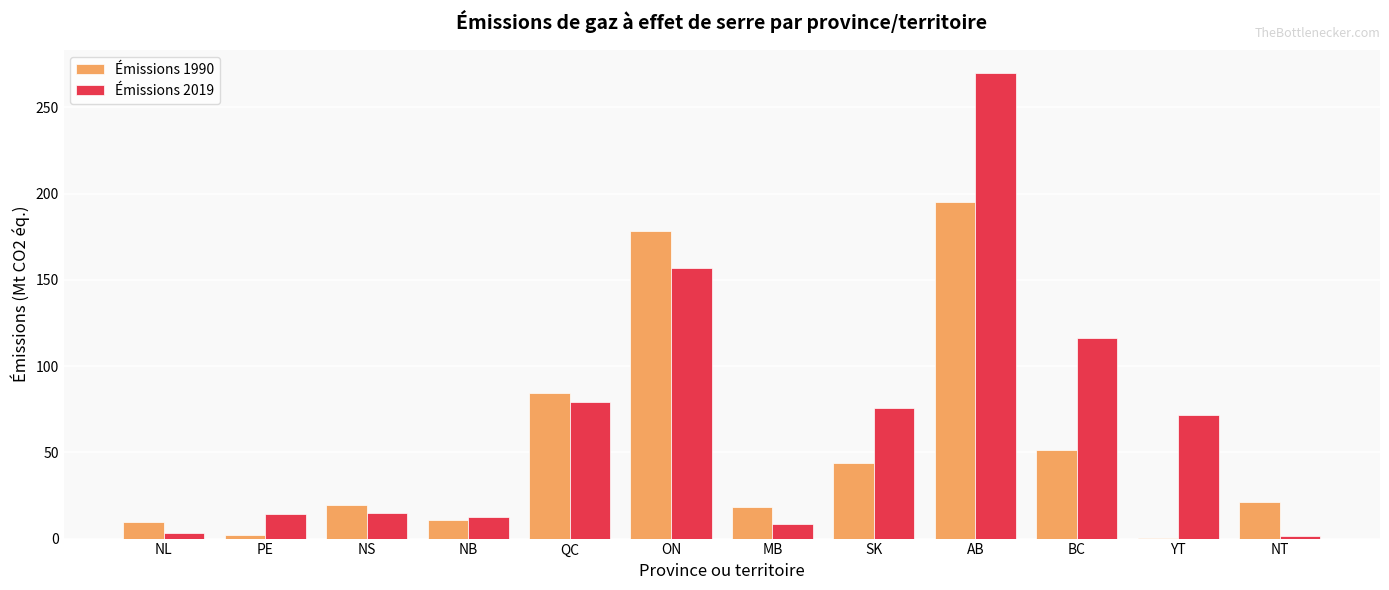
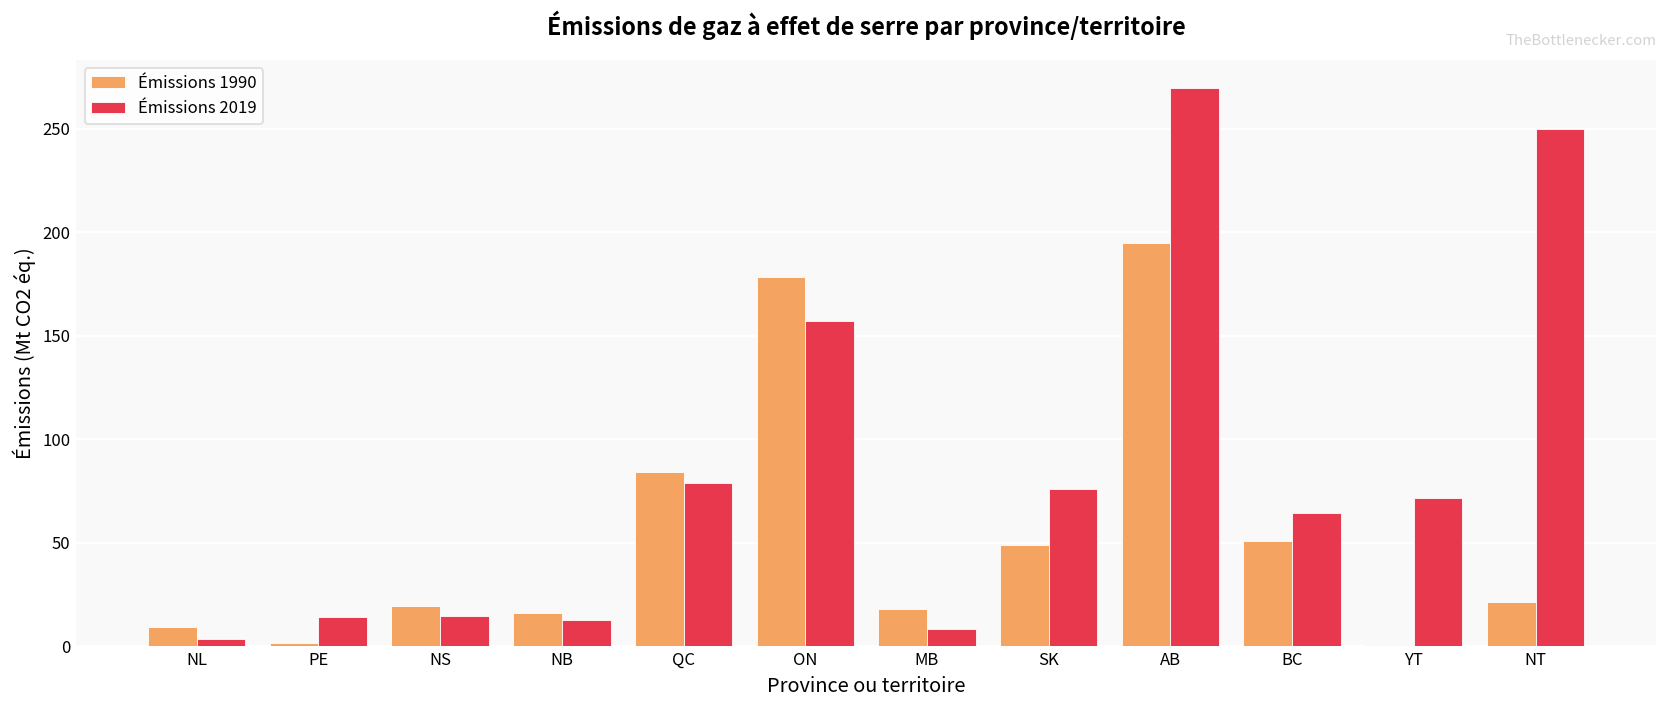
Émissions 1990, NB: 11 -> 16
Émissions 1990, SK: 44 -> 49
Émissions 2019, BC: 116 -> 64
Émissions 2019, NT: 1 -> 250
